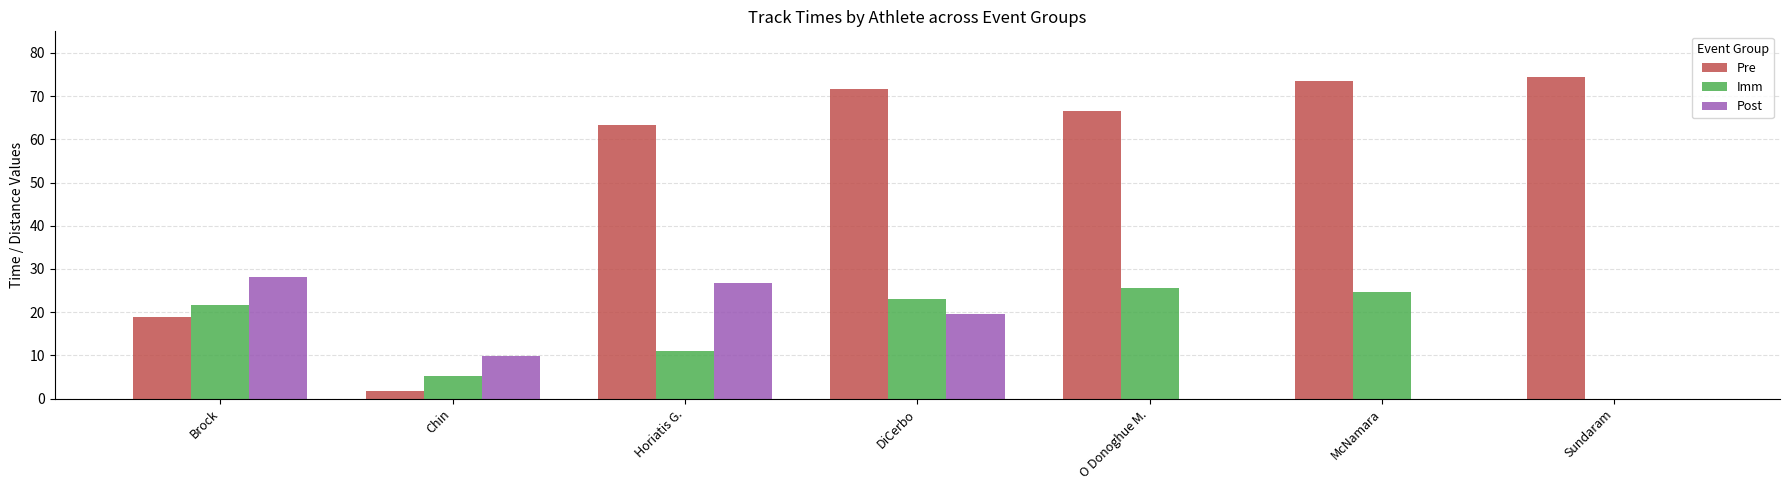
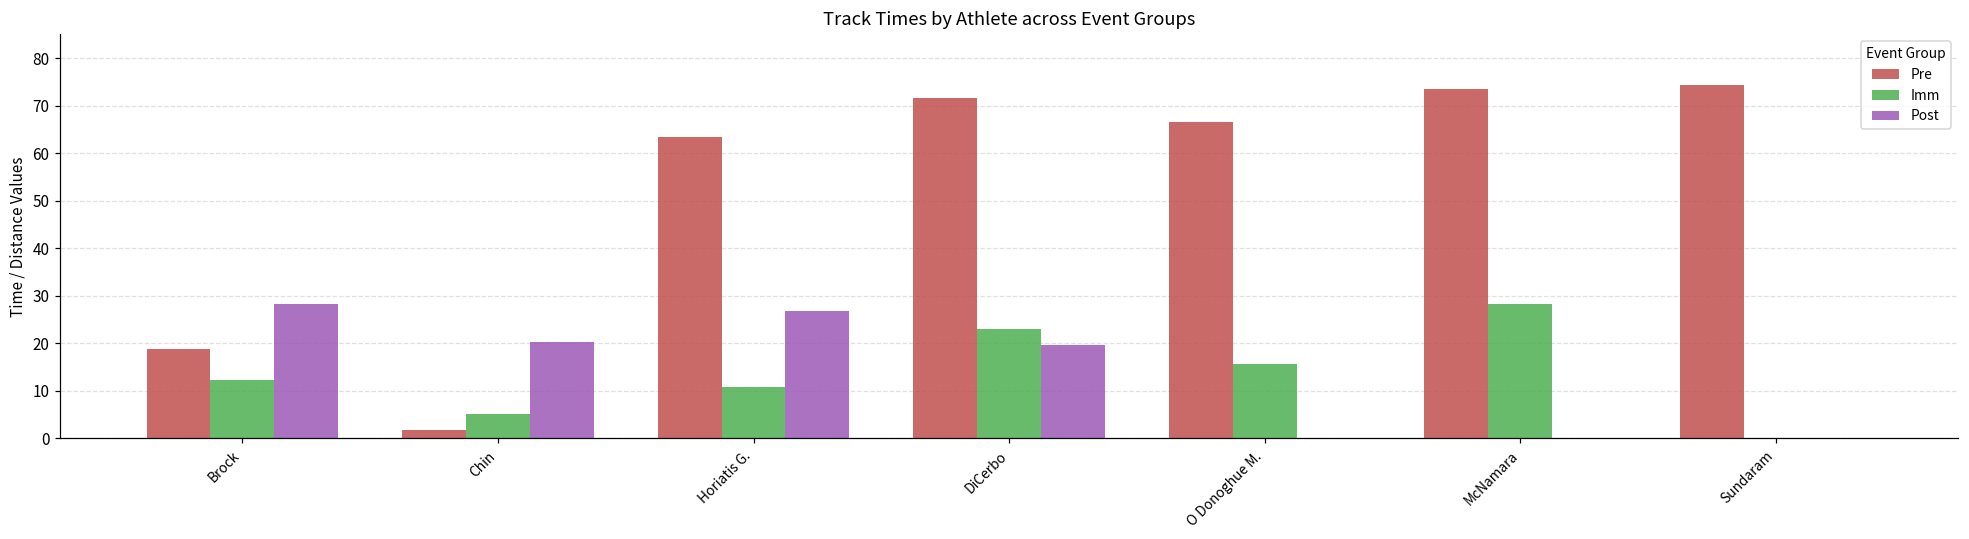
Imm, Brock: 22 -> 12
Post, Chin: 10 -> 20
Imm, O Donoghue M.: 26 -> 16
Imm, McNamara: 25 -> 28
